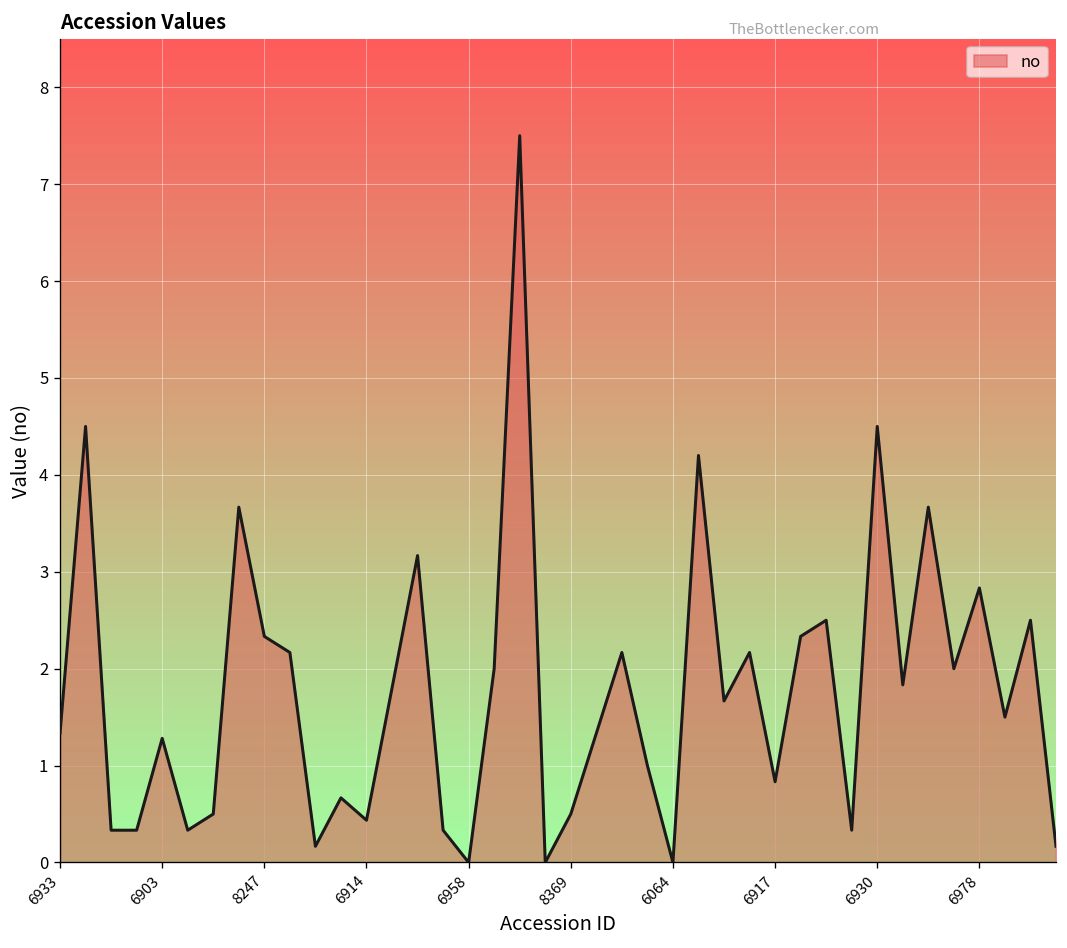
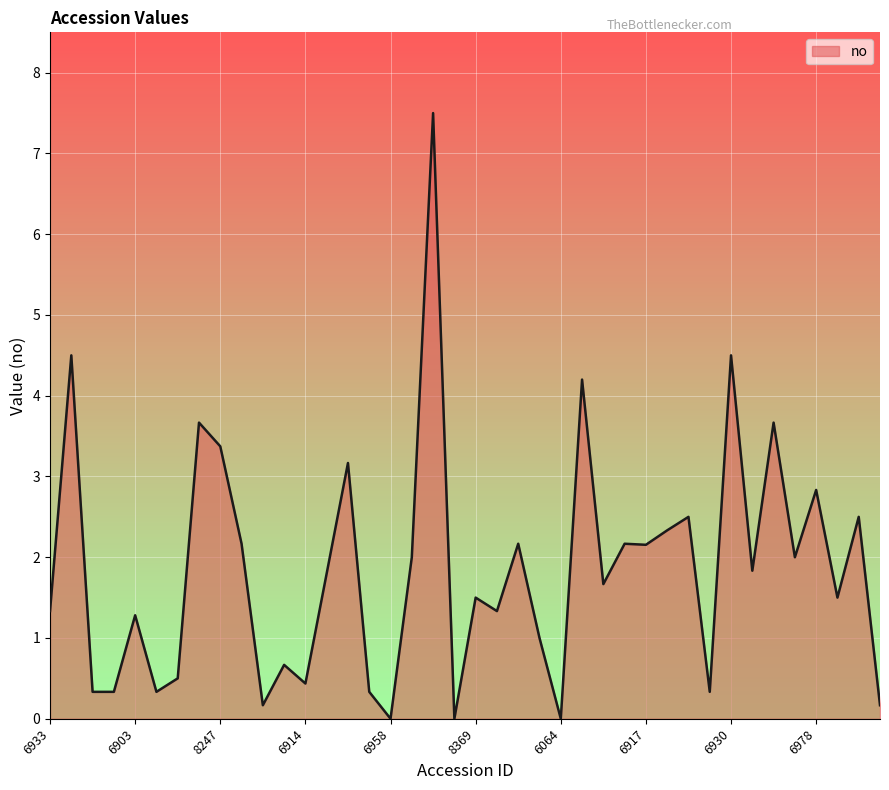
8247: 2.3 -> 3.4
8369: 0.5 -> 1.5
6917: 0.8 -> 2.2
